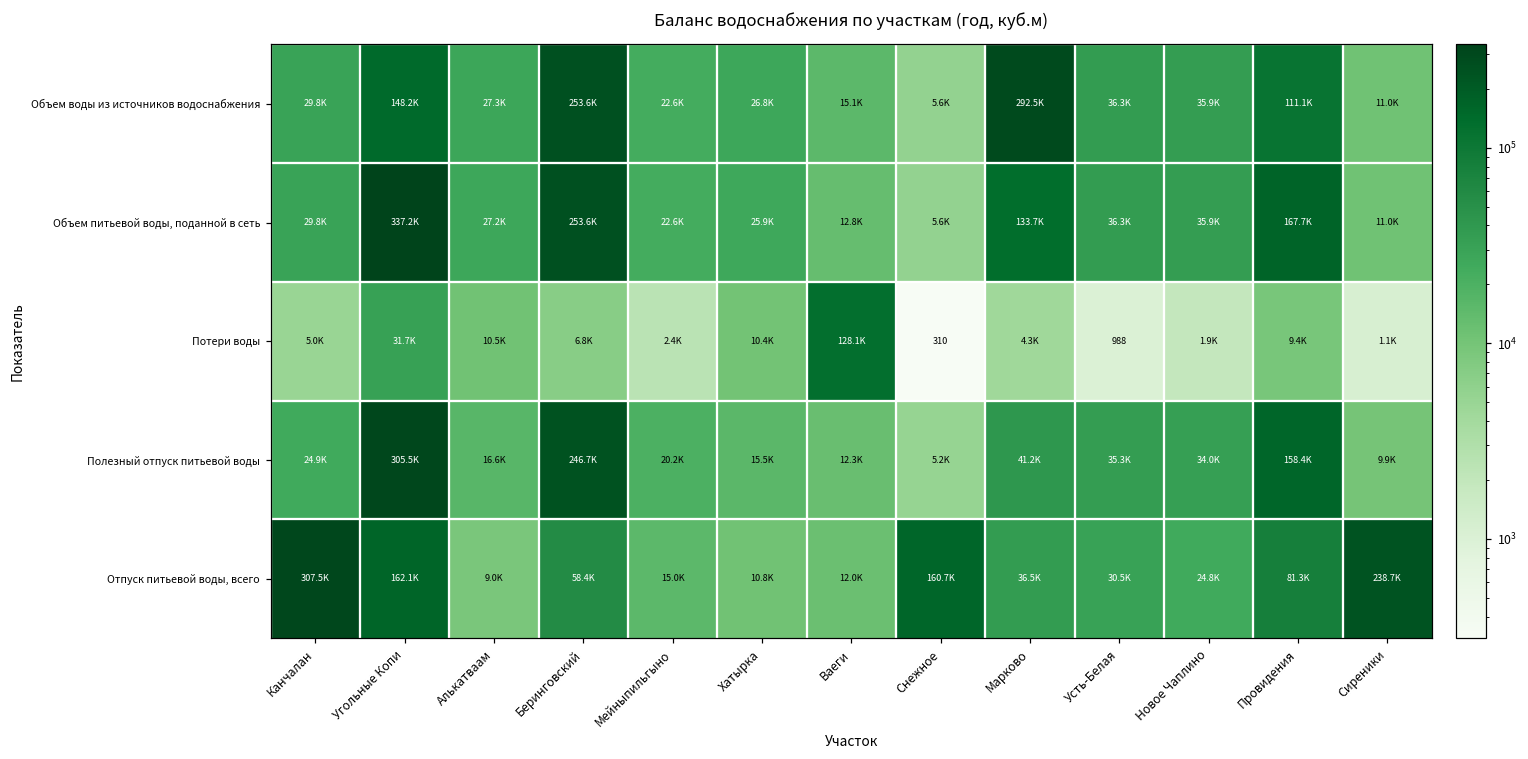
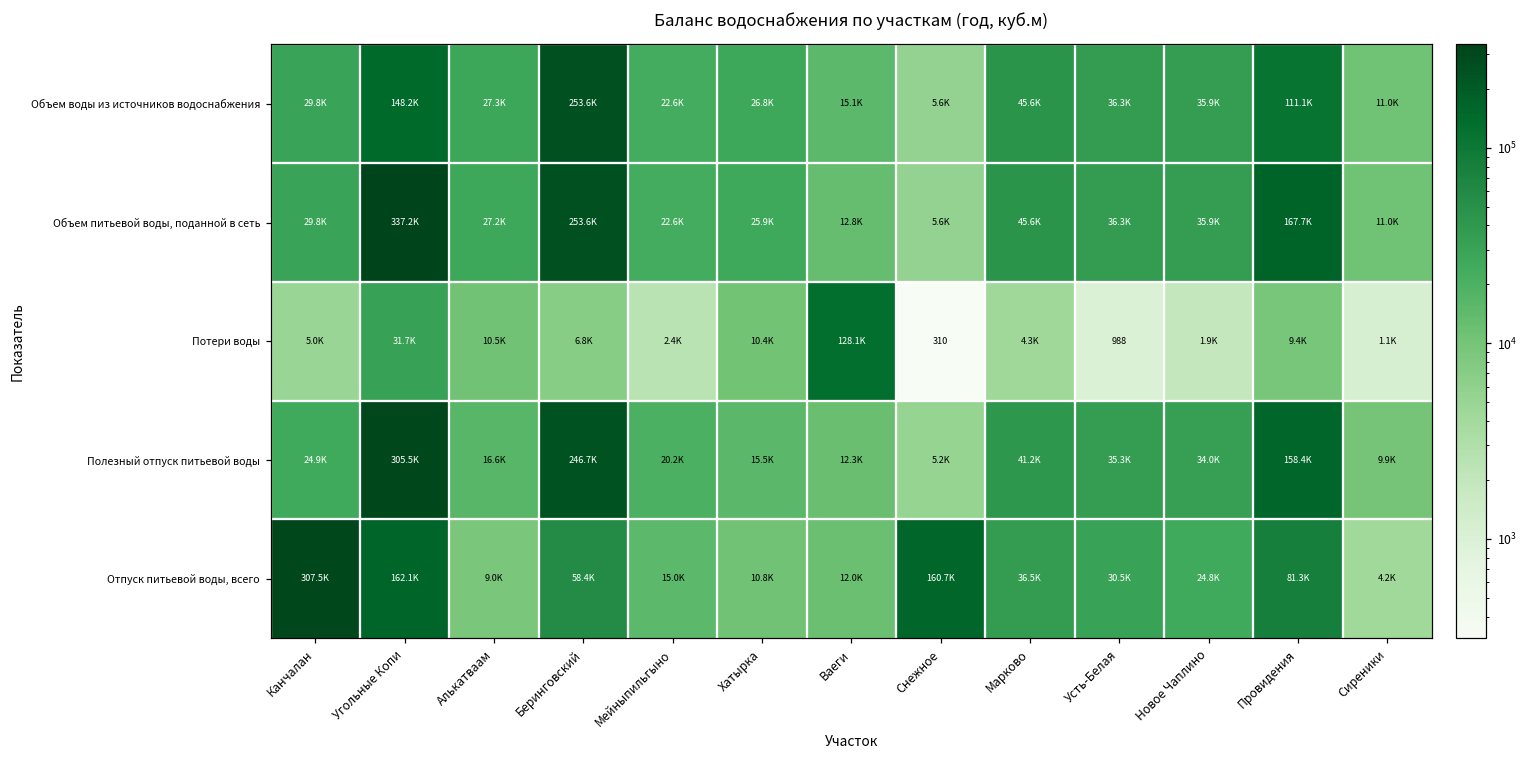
Объем воды из источников водоснабжения, Марково: 292.5K -> 45.6K
Объем питьевой воды, поданной в сеть, Марково: 133.7K -> 45.6K
Отпуск питьевой воды, всего, Сиреники: 238.7K -> 4.2K
